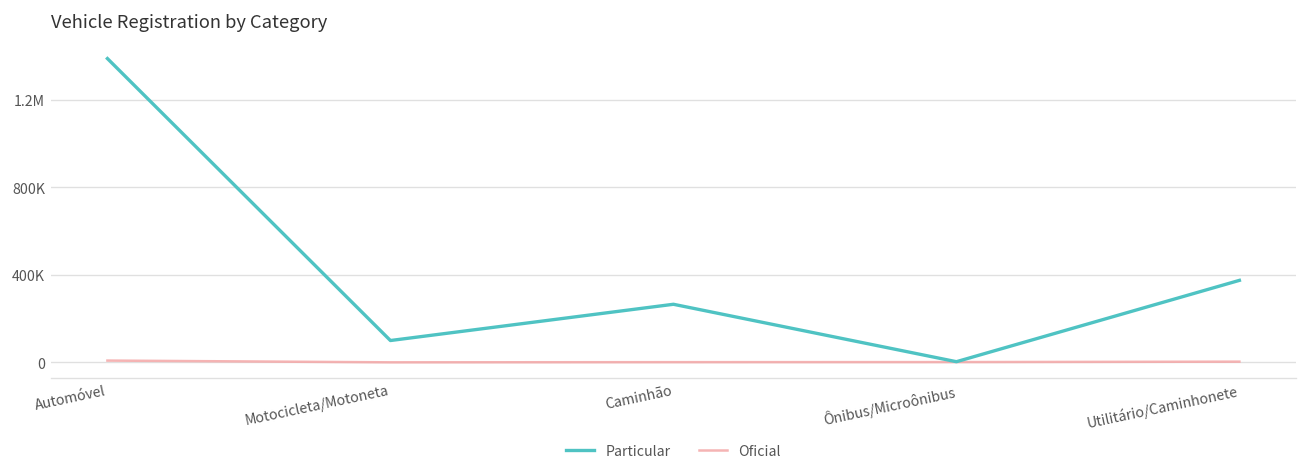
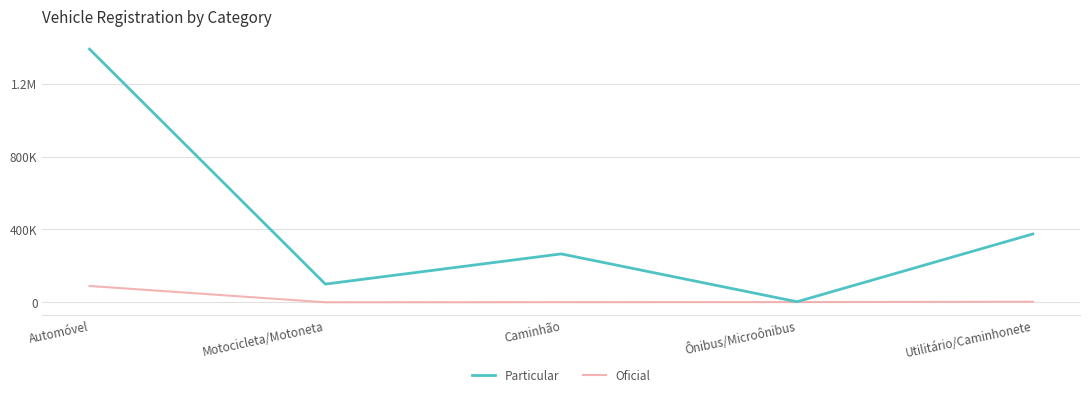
Oficial, Automóvel: 10000 -> 90000
